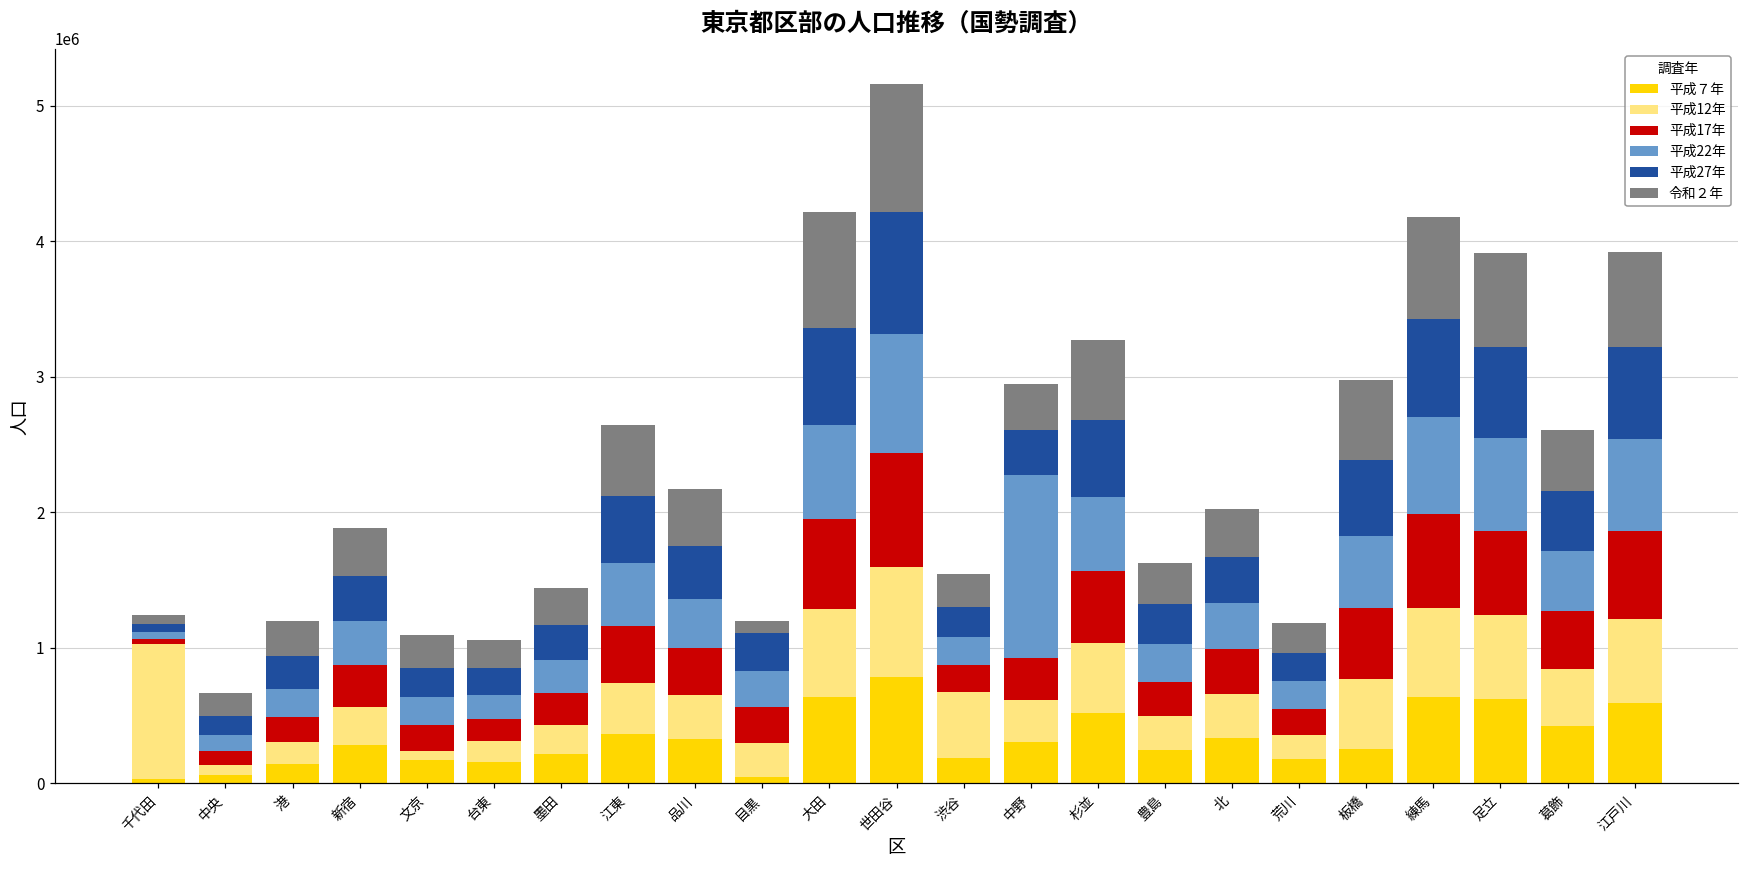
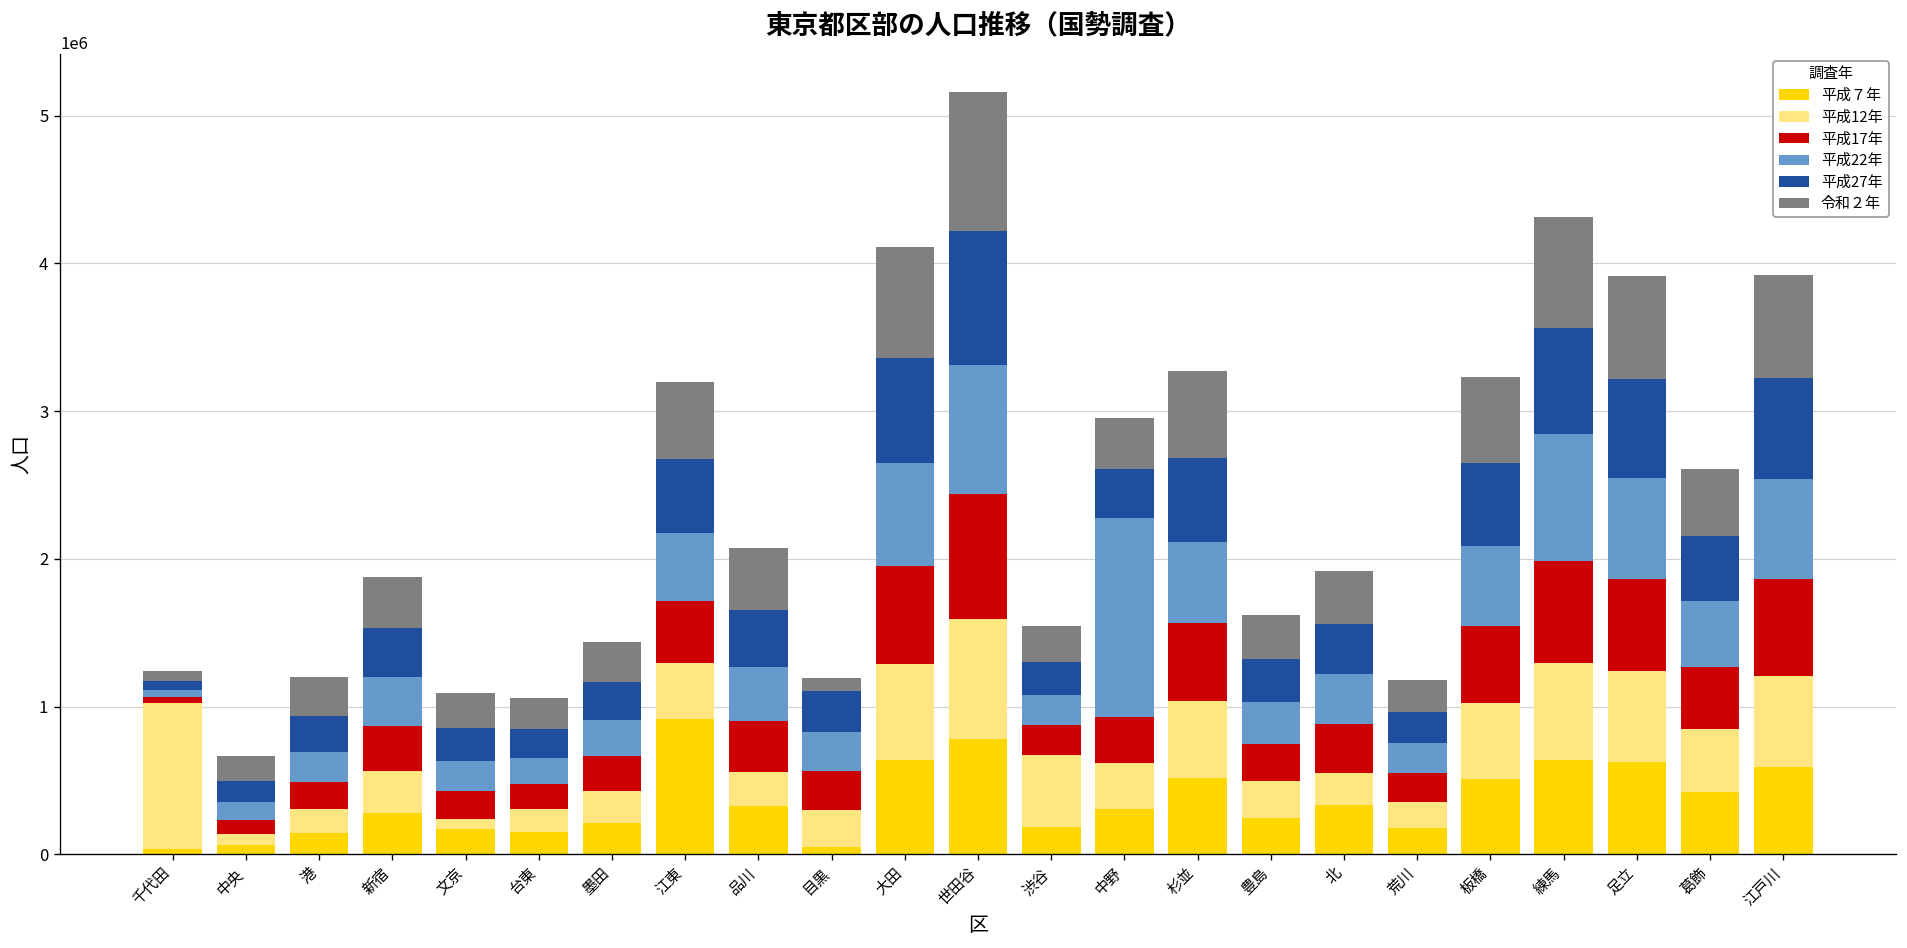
平成７年, 江東: 370000 -> 920000
平成12年, 品川: 320000 -> 230000
令和２年, 大田: 860000 -> 750000
平成12年, 北: 330000 -> 220000
平成７年, 板橋: 250000 -> 510000
平成22年, 練馬: 720000 -> 860000
